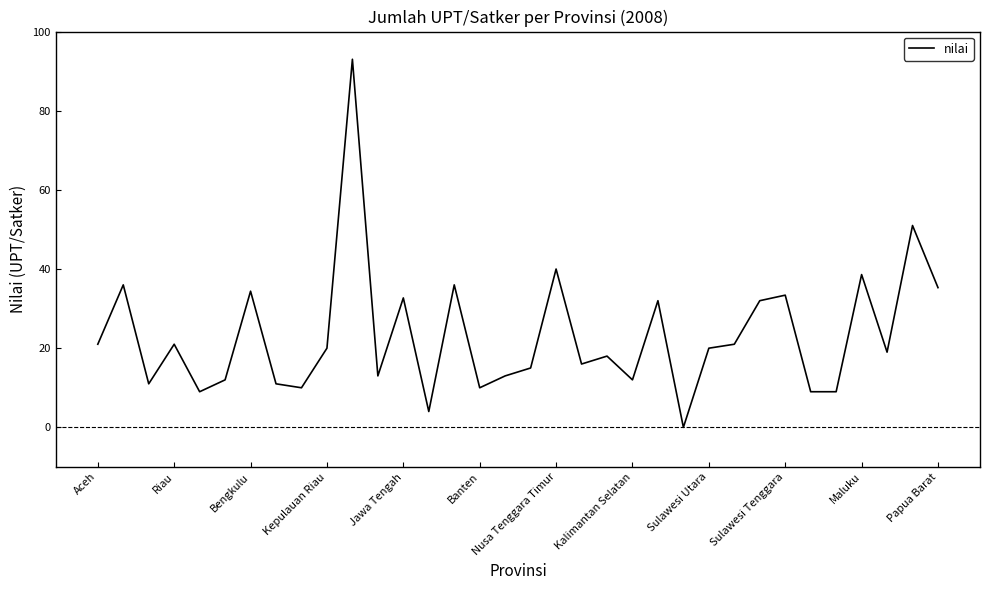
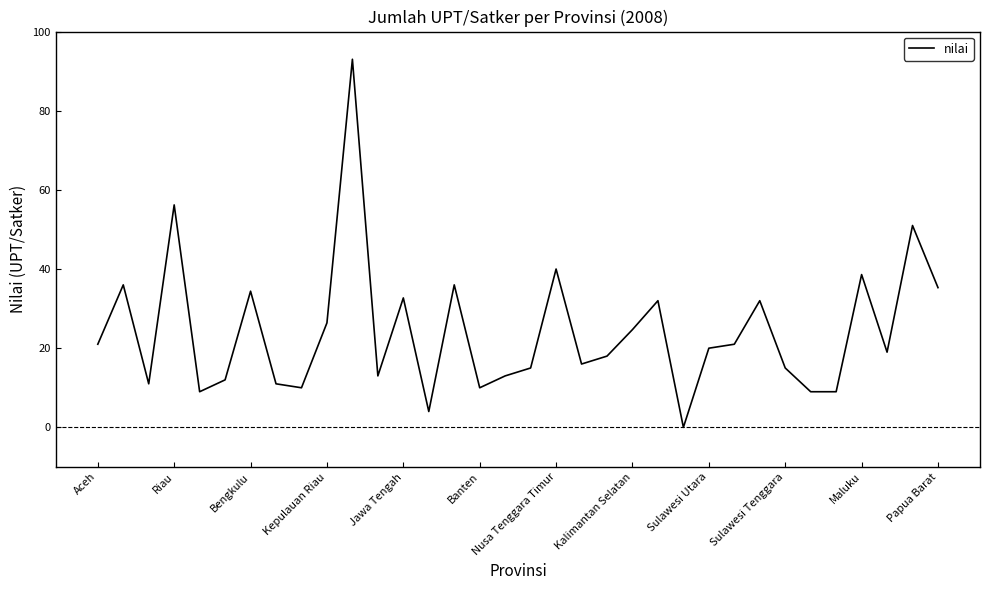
Riau: 21 -> 56
Kepulauan Riau: 20 -> 26
Kalimantan Selatan: 12 -> 25
Sulawesi Tenggara: 33 -> 15
